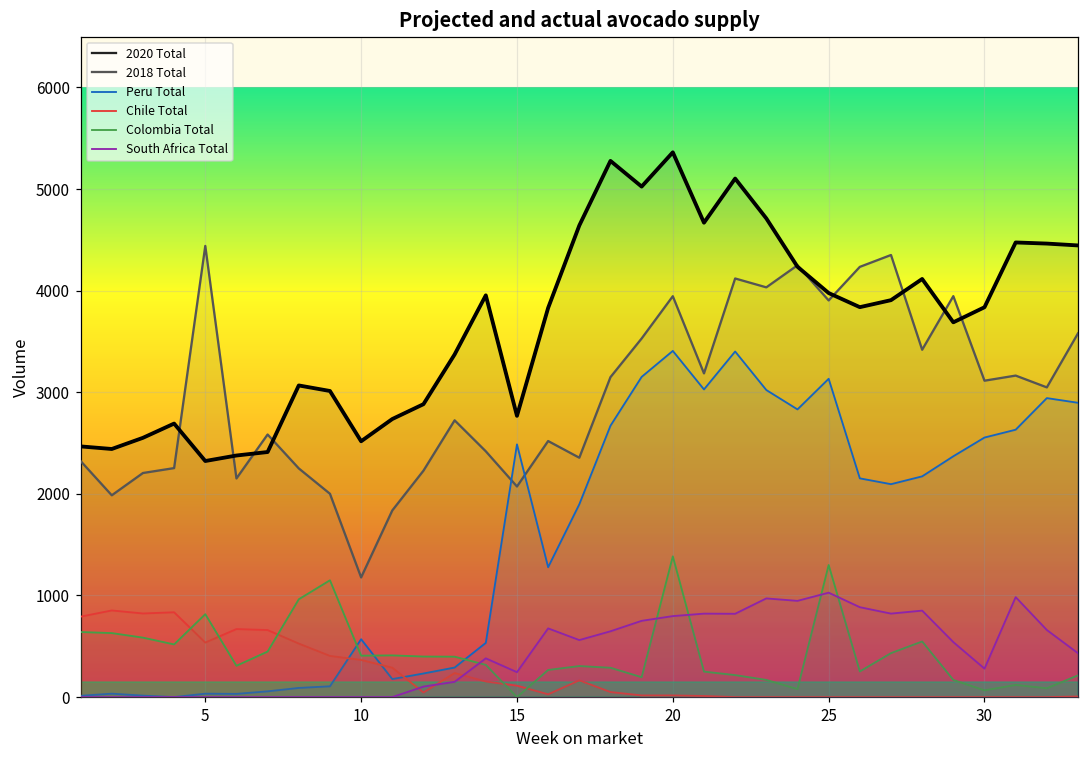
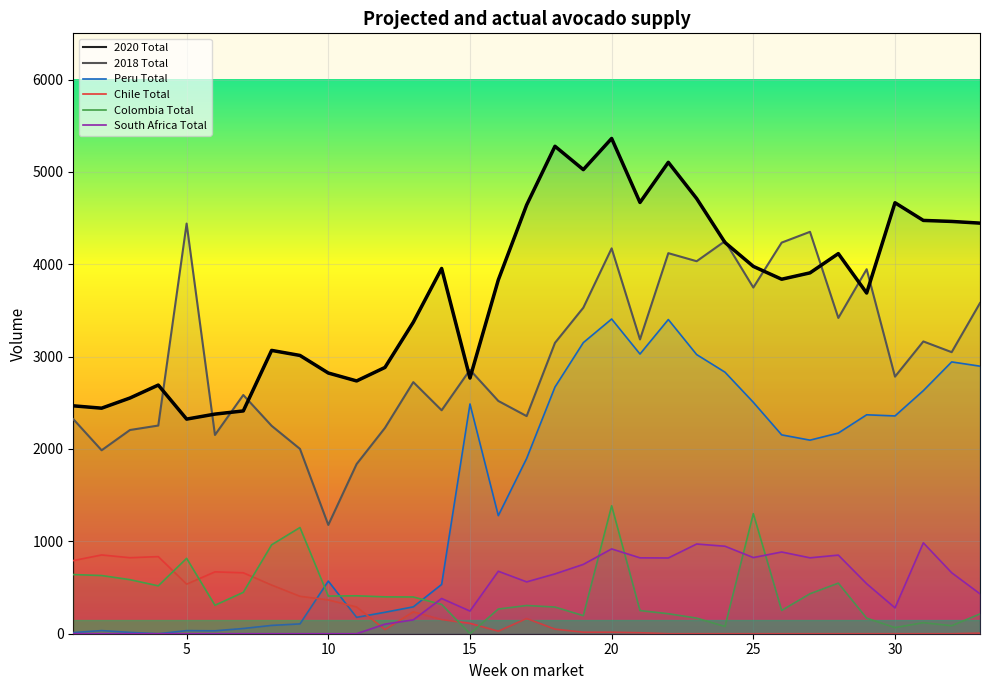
2020 Total, 10: 2500 -> 2800
2018 Total, 15: 2100 -> 2900
2018 Total, 20: 3900 -> 4200
South Africa Total, 20: 800 -> 900
2018 Total, 25: 3900 -> 3700
Peru Total, 25: 3100 -> 2500
South Africa Total, 25: 1000 -> 800
2020 Total, 30: 3800 -> 4700
2018 Total, 30: 3100 -> 2800
Peru Total, 30: 2600 -> 2400
